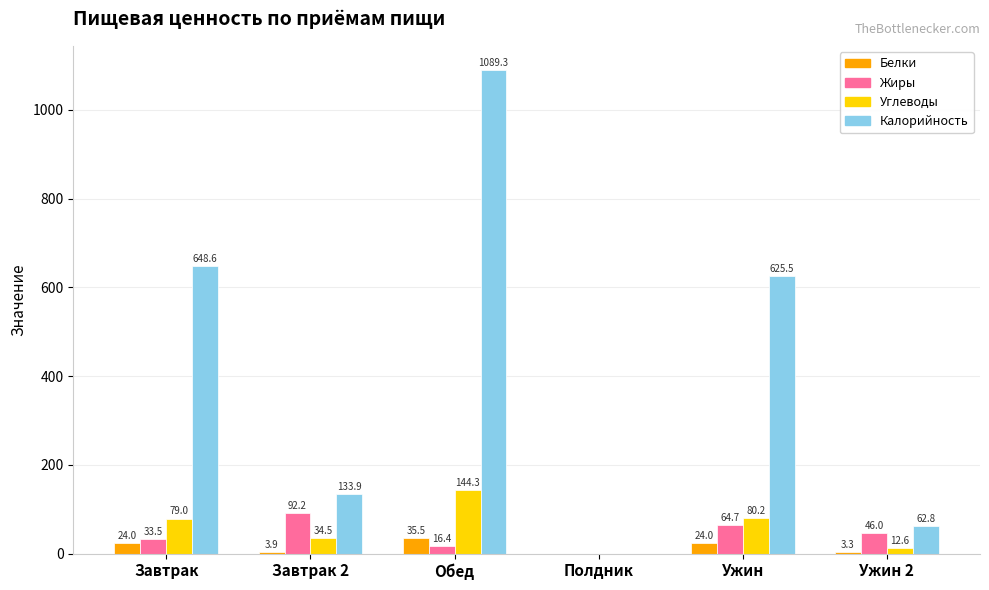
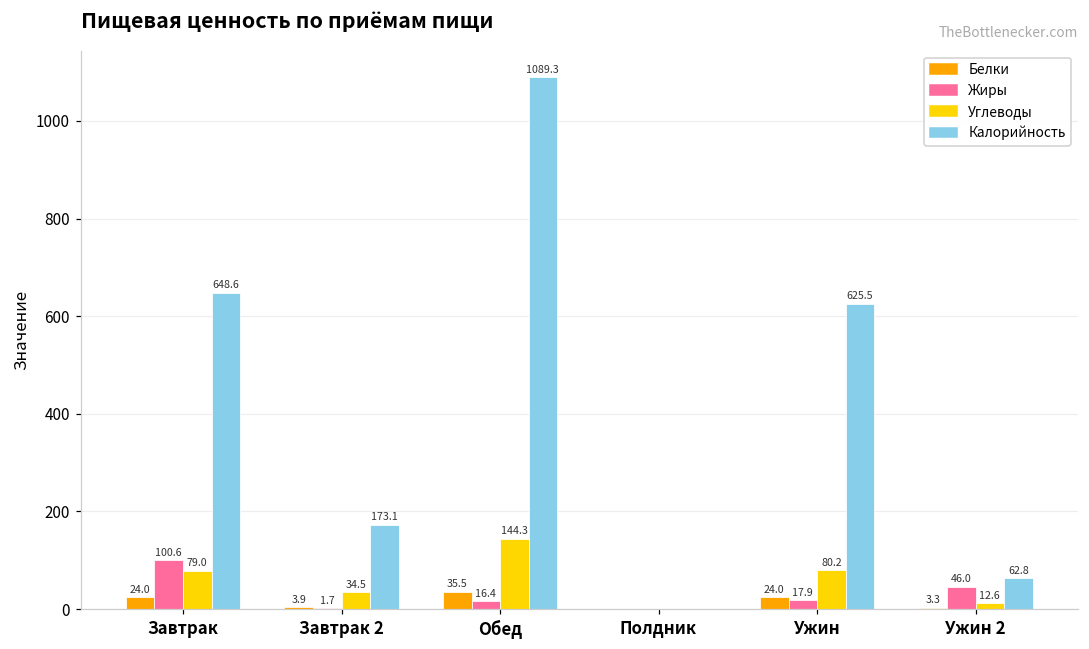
Жиры, Завтрак: 33.5 -> 100.6
Жиры, Завтрак 2: 92.2 -> 1.7
Калорийность, Завтрак 2: 133.9 -> 173.1
Жиры, Ужин: 64.7 -> 17.9
